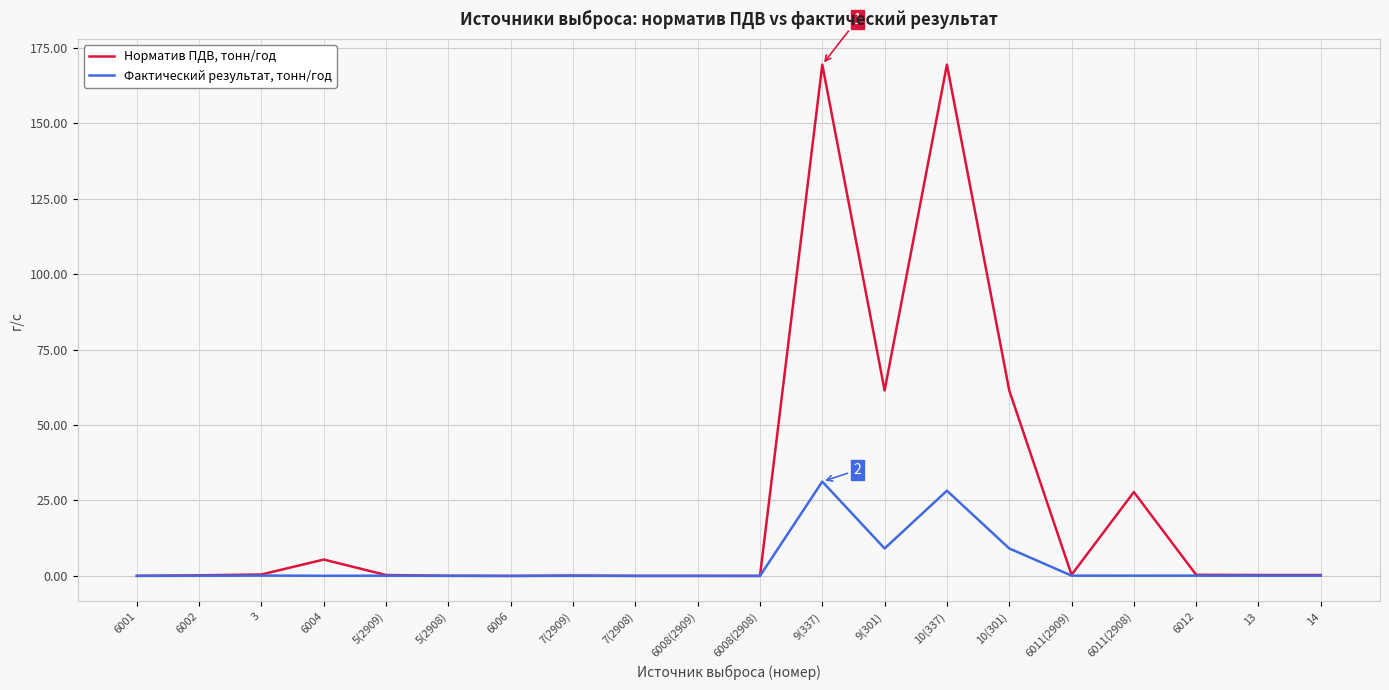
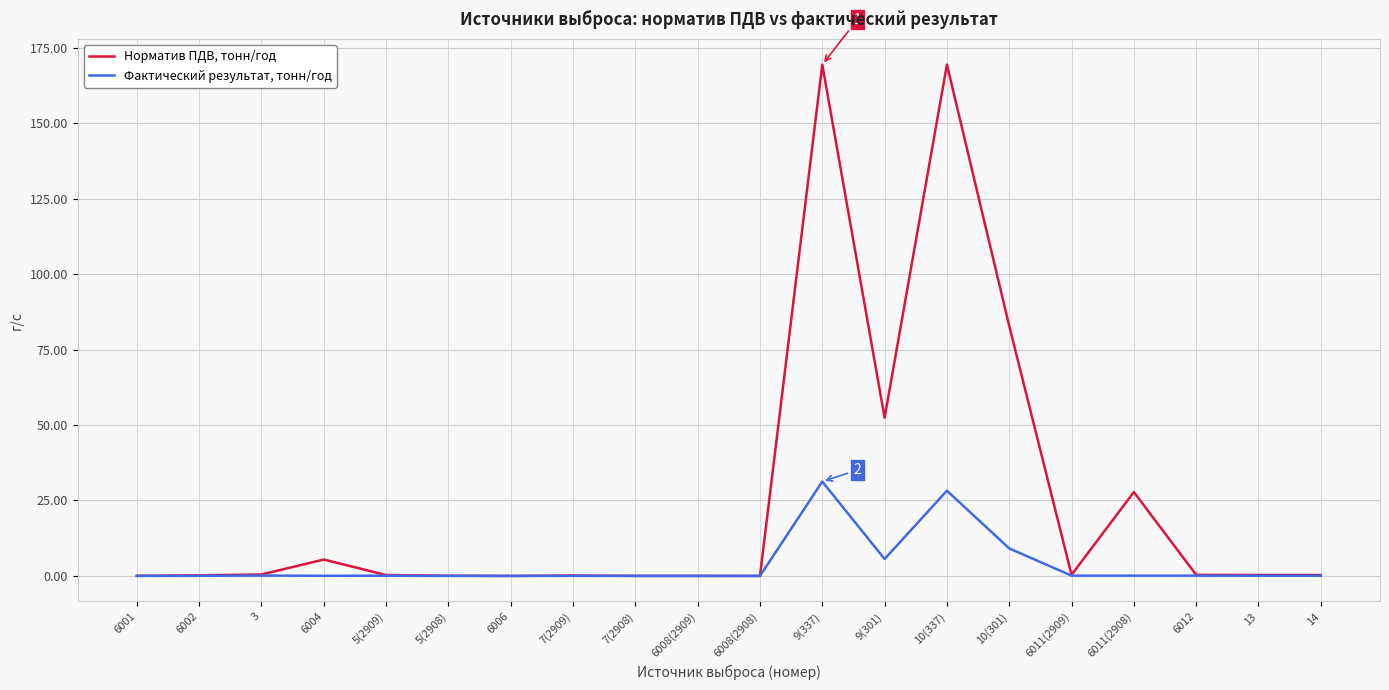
Норматив ПДВ, тонн/год, 9(301): 61 -> 52
Фактический результат, тонн/год, 9(301): 9 -> 6
Норматив ПДВ, тонн/год, 10(301): 61 -> 83
